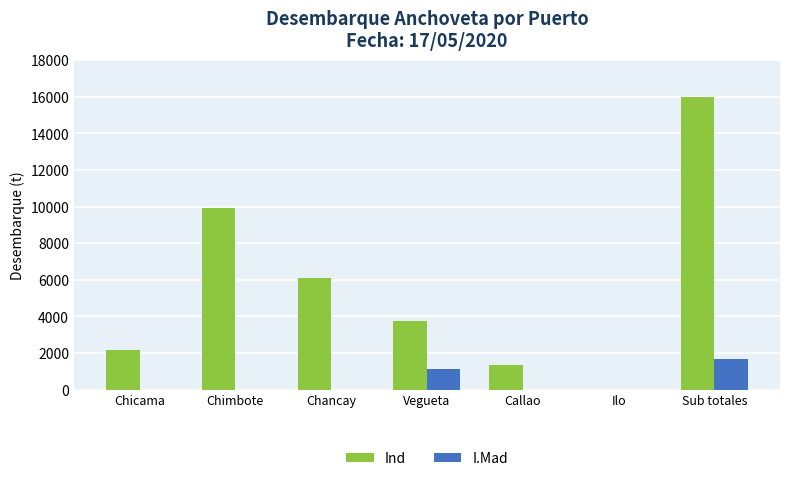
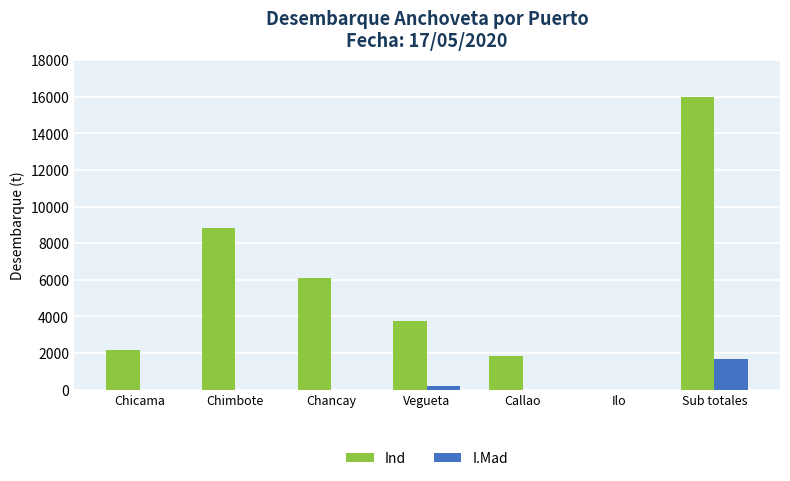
Ind, Chimbote: 9900 -> 8800
I.Mad, Vegueta: 1100 -> 200
Ind, Callao: 1300 -> 1800
